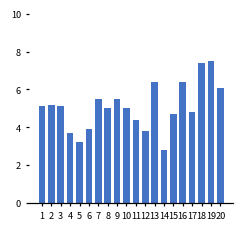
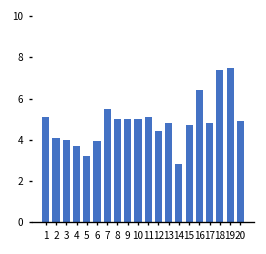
2: 5.2 -> 4.1
3: 5.1 -> 4.0
9: 5.5 -> 5.0
11: 4.4 -> 5.1
12: 3.8 -> 4.4
13: 6.4 -> 4.8
20: 6.1 -> 4.9
